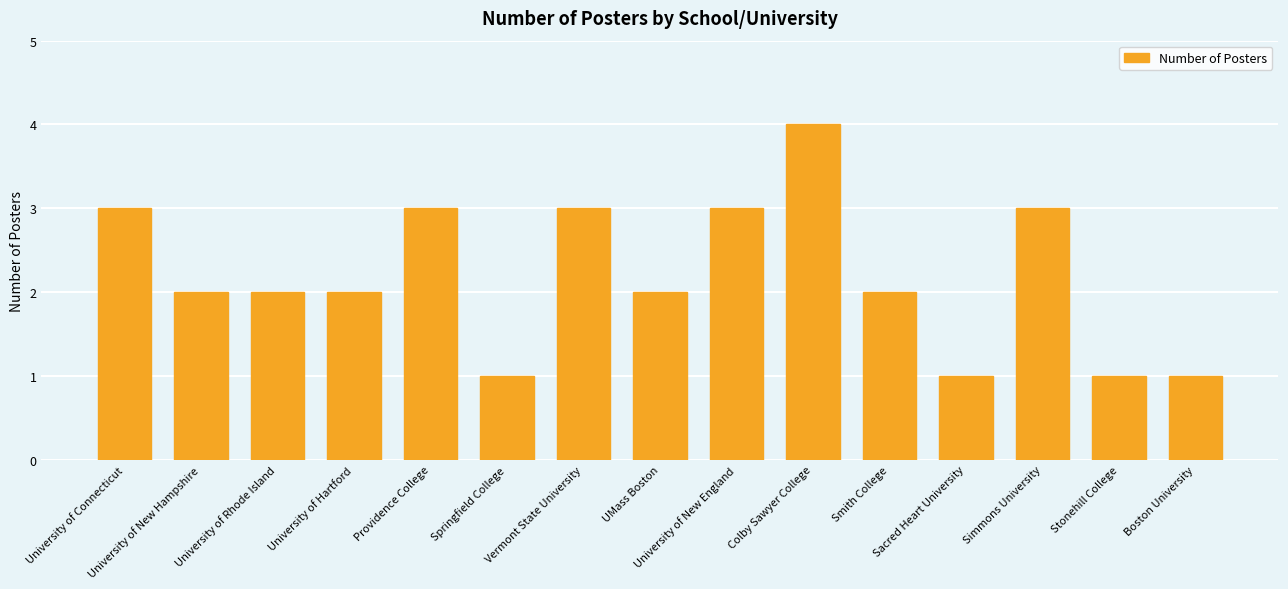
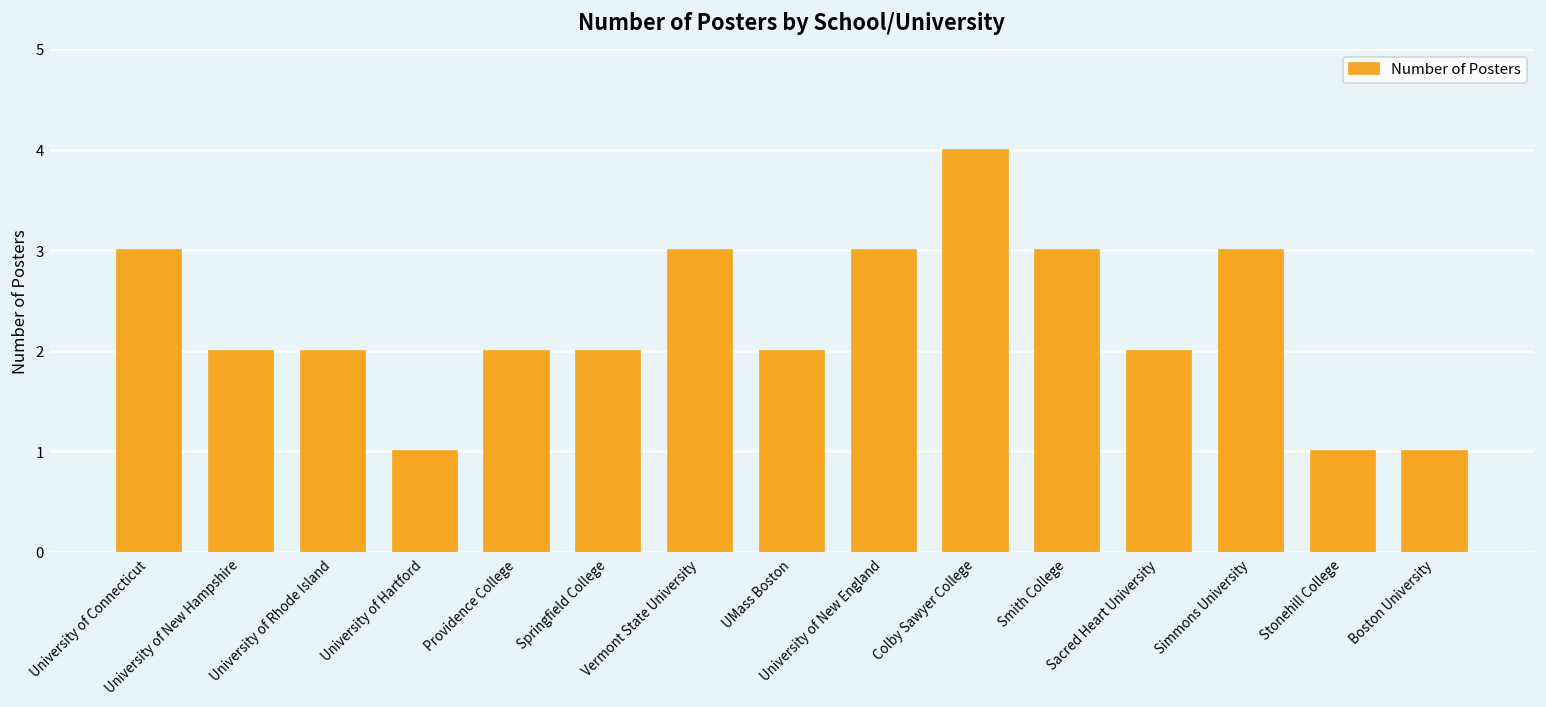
University of Hartford: 2 -> 1
Providence College: 3 -> 2
Springfield College: 1 -> 2
Smith College: 2 -> 3
Sacred Heart University: 1 -> 2
